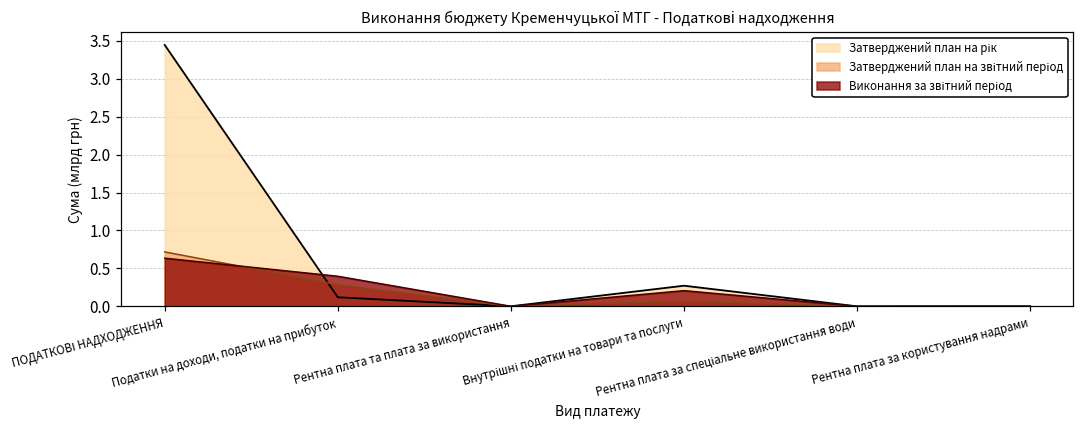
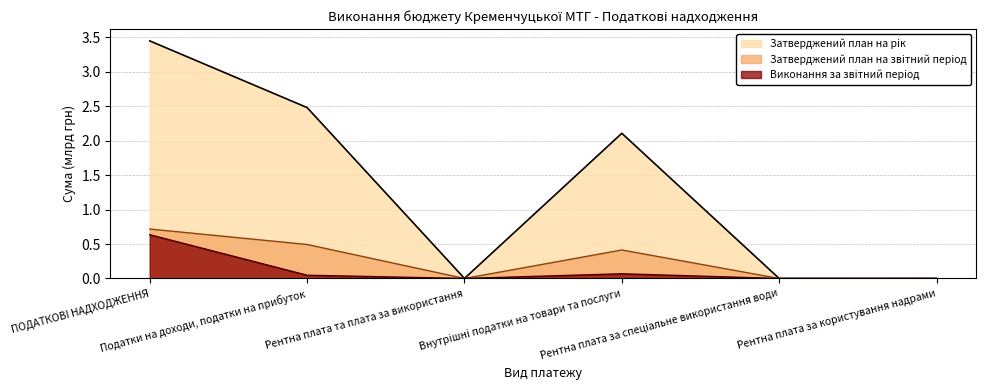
Затверджений план на рік, Податки на доходи, податки на прибуток: 0.1 -> 2.5
Затверджений план на звітний період, Податки на доходи, податки на прибуток: 0.3 -> 0.5
Виконання за звітний період, Податки на доходи, податки на прибуток: 0.4 -> 0.0
Затверджений план на рік, Внутрішні податки на товари та послуги: 0.3 -> 2.1
Затверджений план на звітний період, Внутрішні податки на товари та послуги: 0.1 -> 0.4
Виконання за звітний період, Внутрішні податки на товари та послуги: 0.2 -> 0.1
